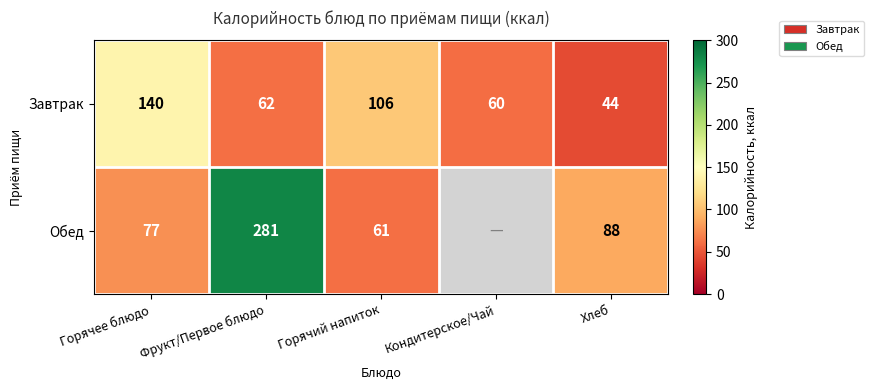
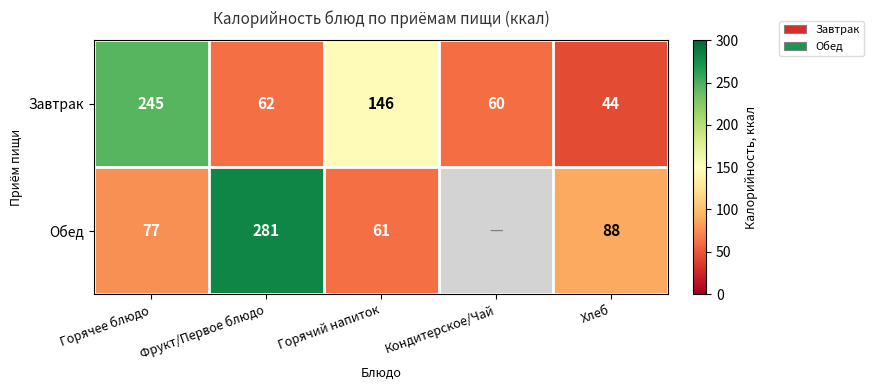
Завтрак, Горячее блюдо: 140 -> 245
Завтрак, Горячий напиток: 106 -> 146
